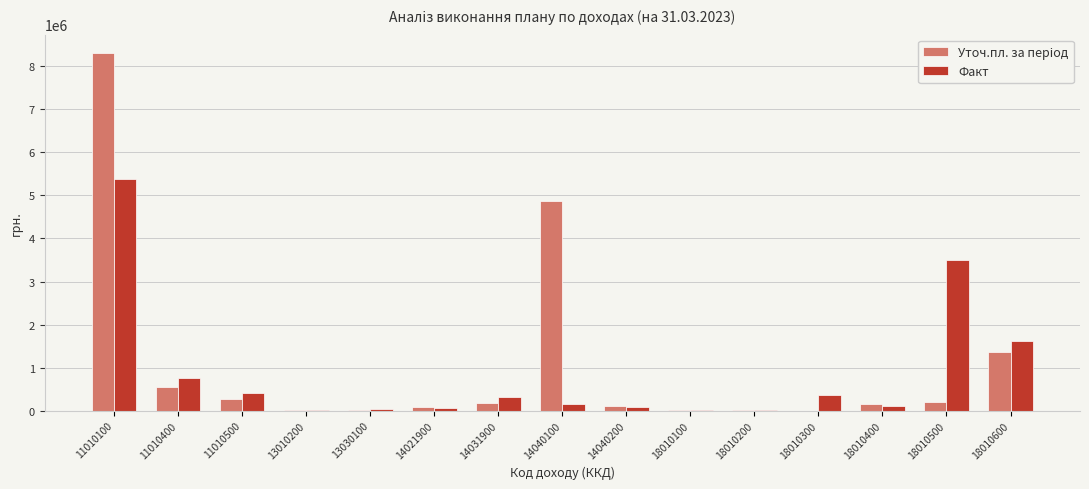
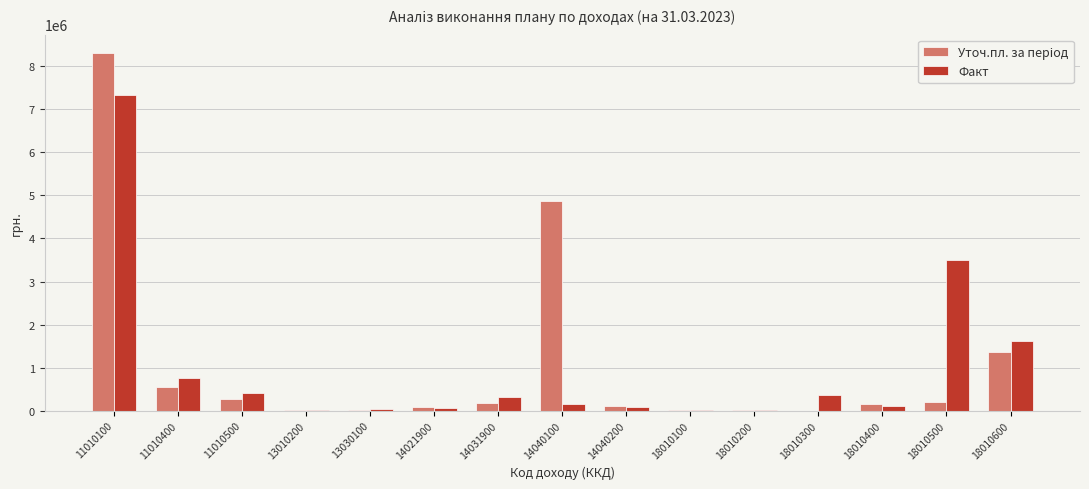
Факт, 11010100: 5400000 -> 7300000
